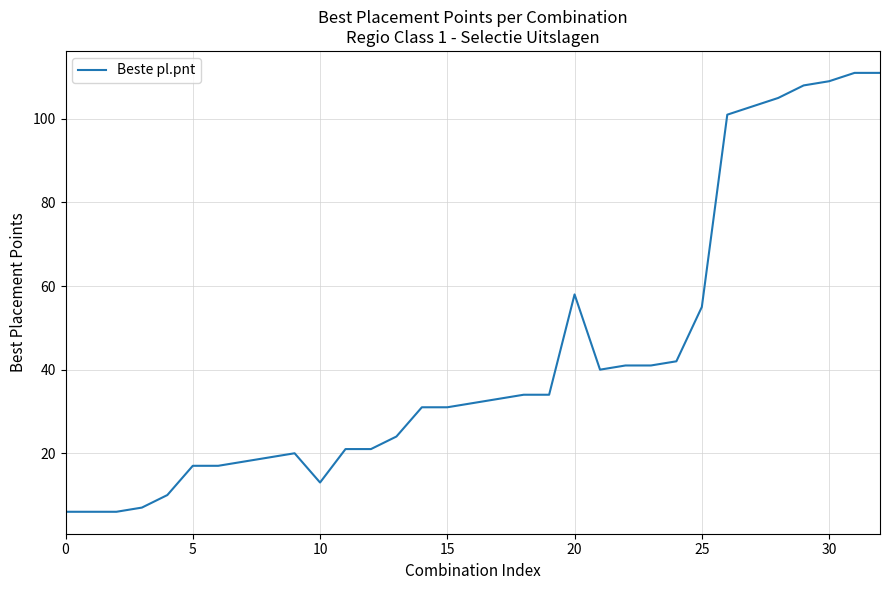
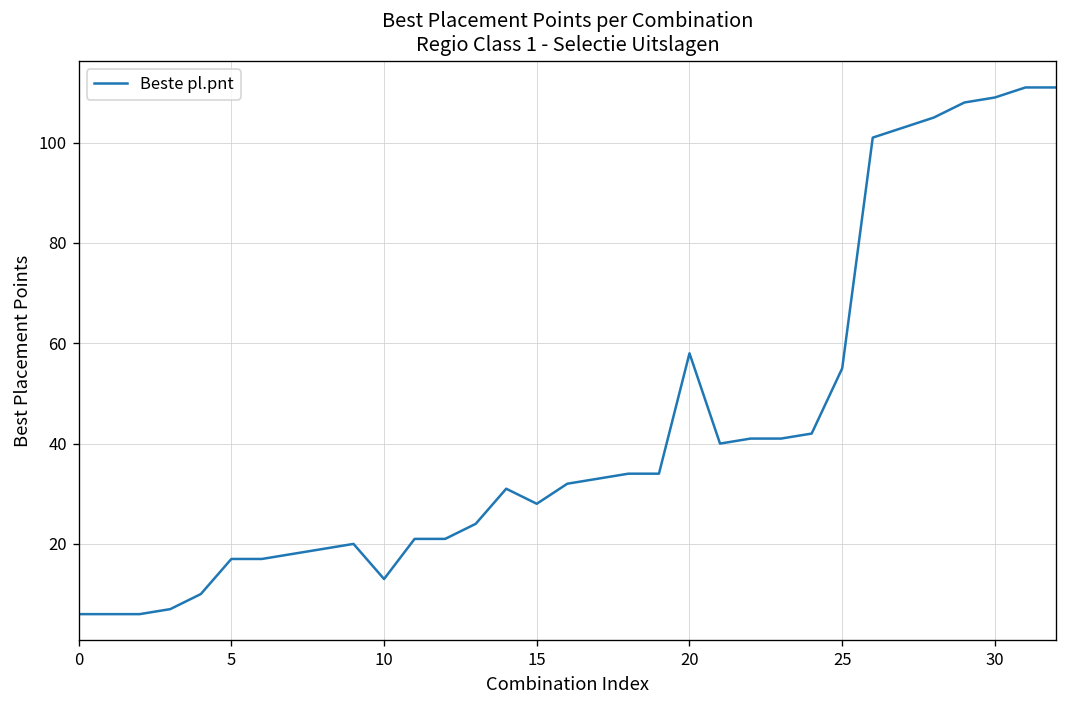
15: 31 -> 28
